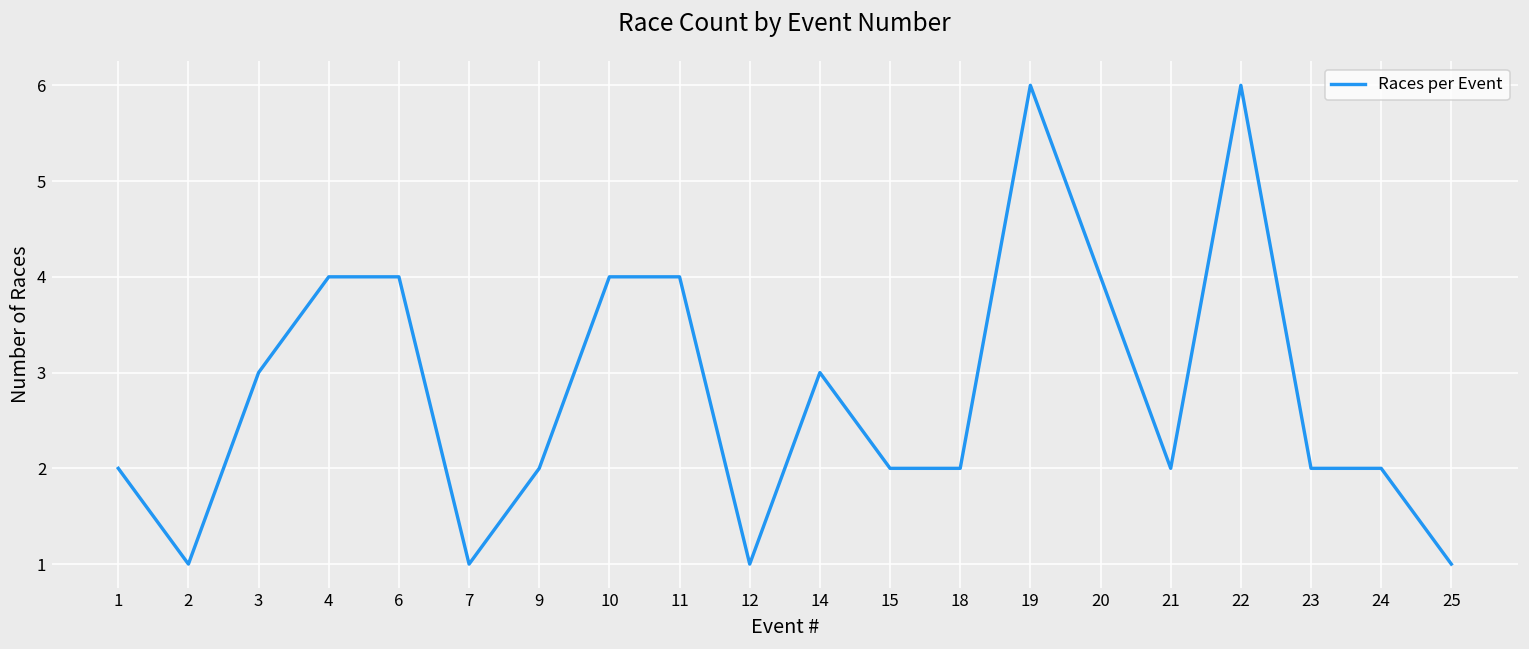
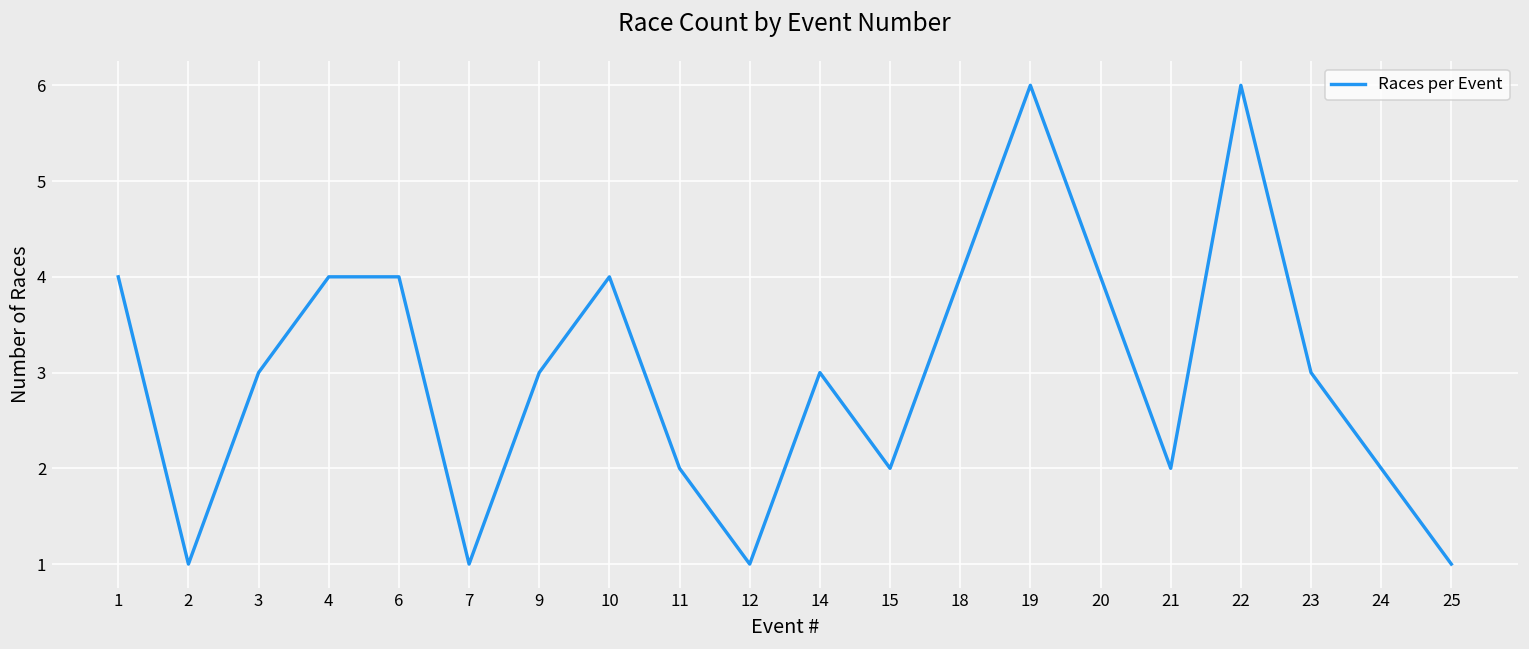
1: 2 -> 4
9: 2 -> 3
11: 4 -> 2
18: 2 -> 4
23: 2 -> 3
